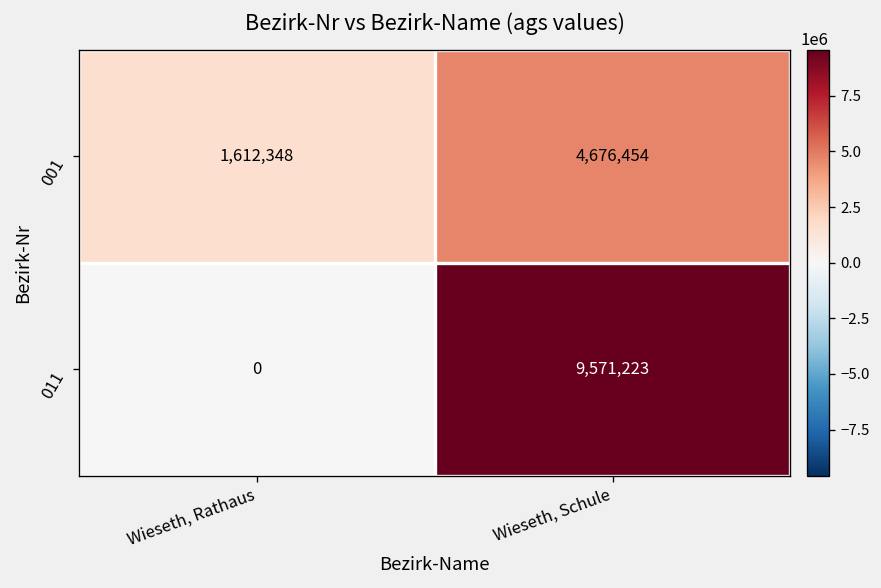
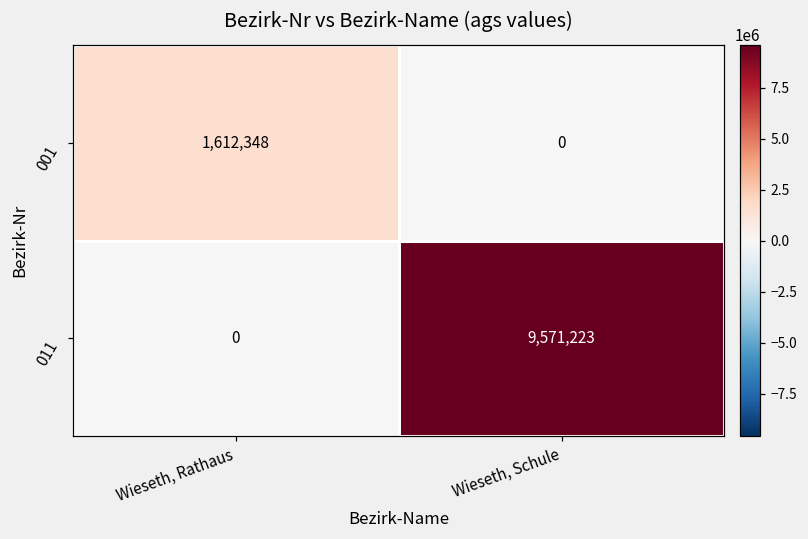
001, Wieseth, Schule: 4,676,454 -> 0
